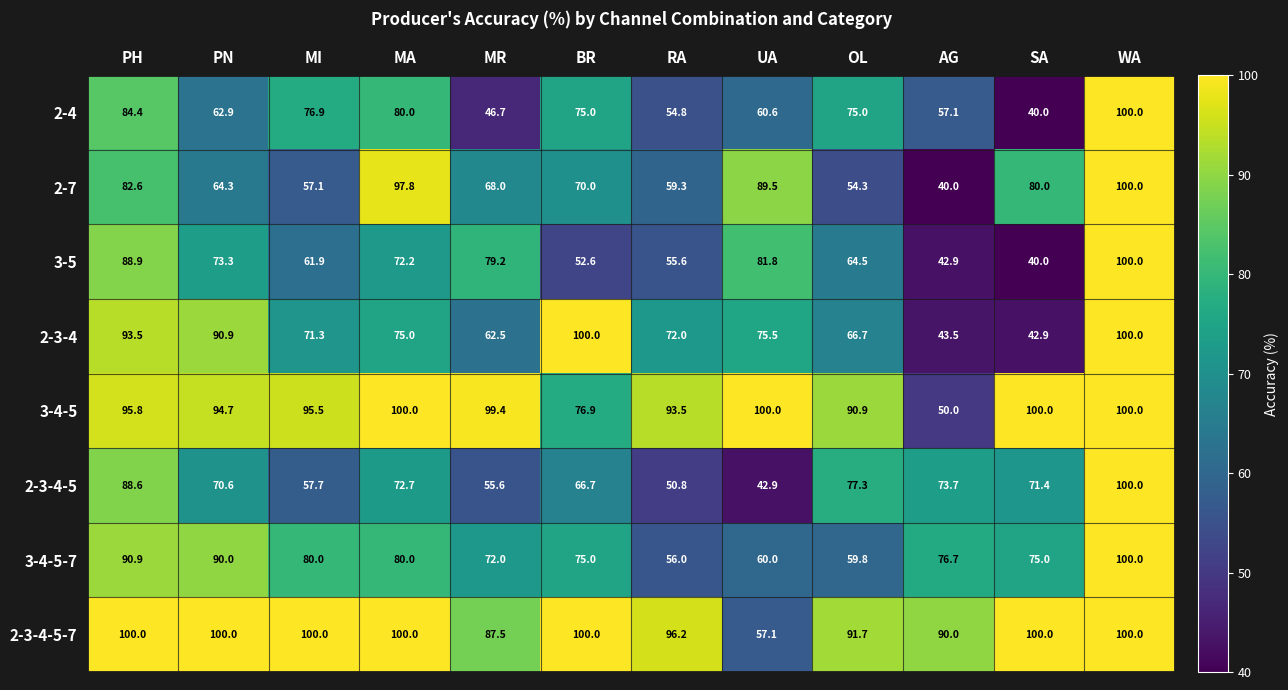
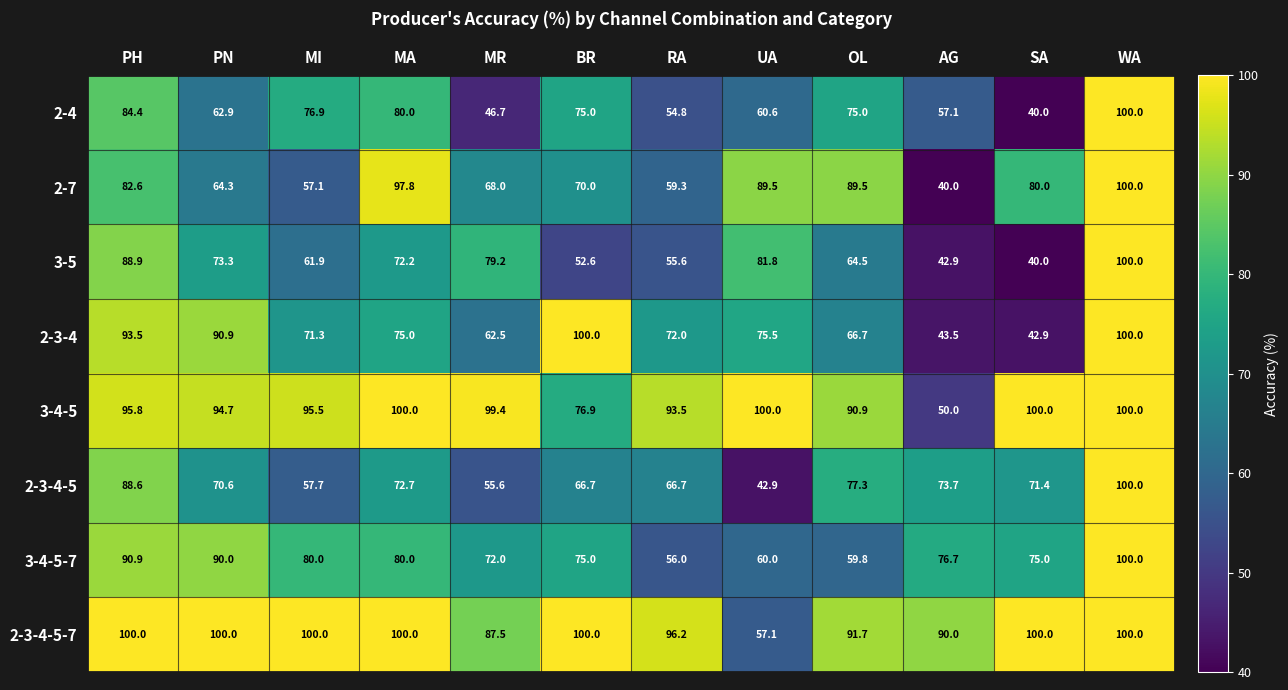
2-7, OL: 54.3 -> 89.5
2-3-4-5, RA: 50.8 -> 66.7
